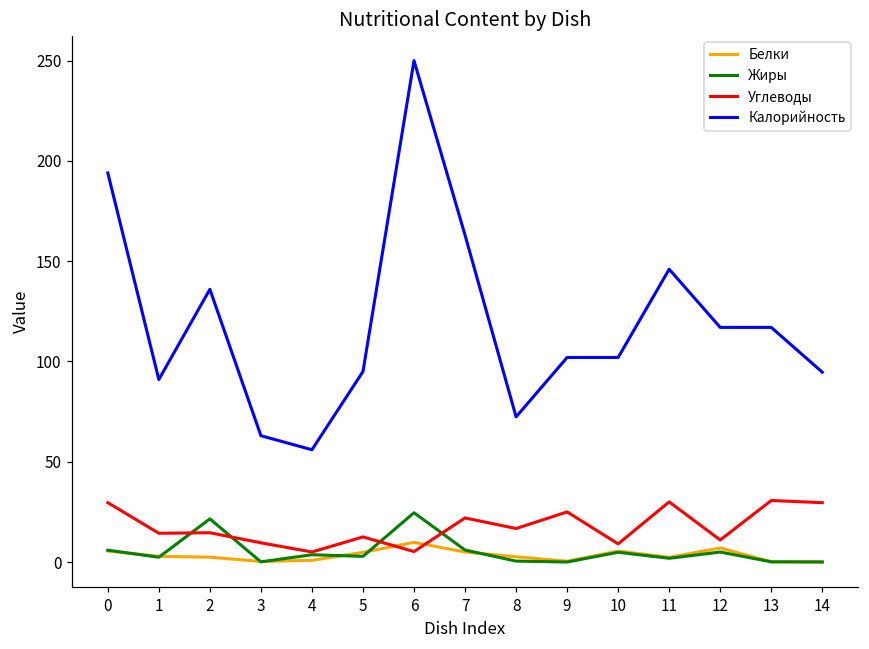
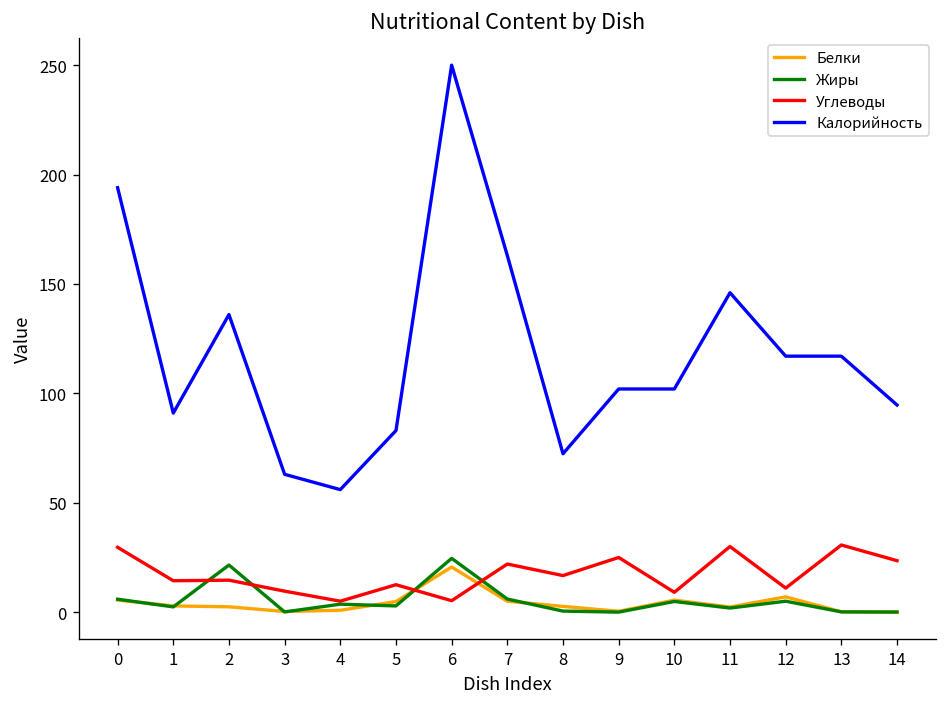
Калорийность, 5: 95 -> 83
Белки, 6: 10 -> 21
Углеводы, 14: 30 -> 24
